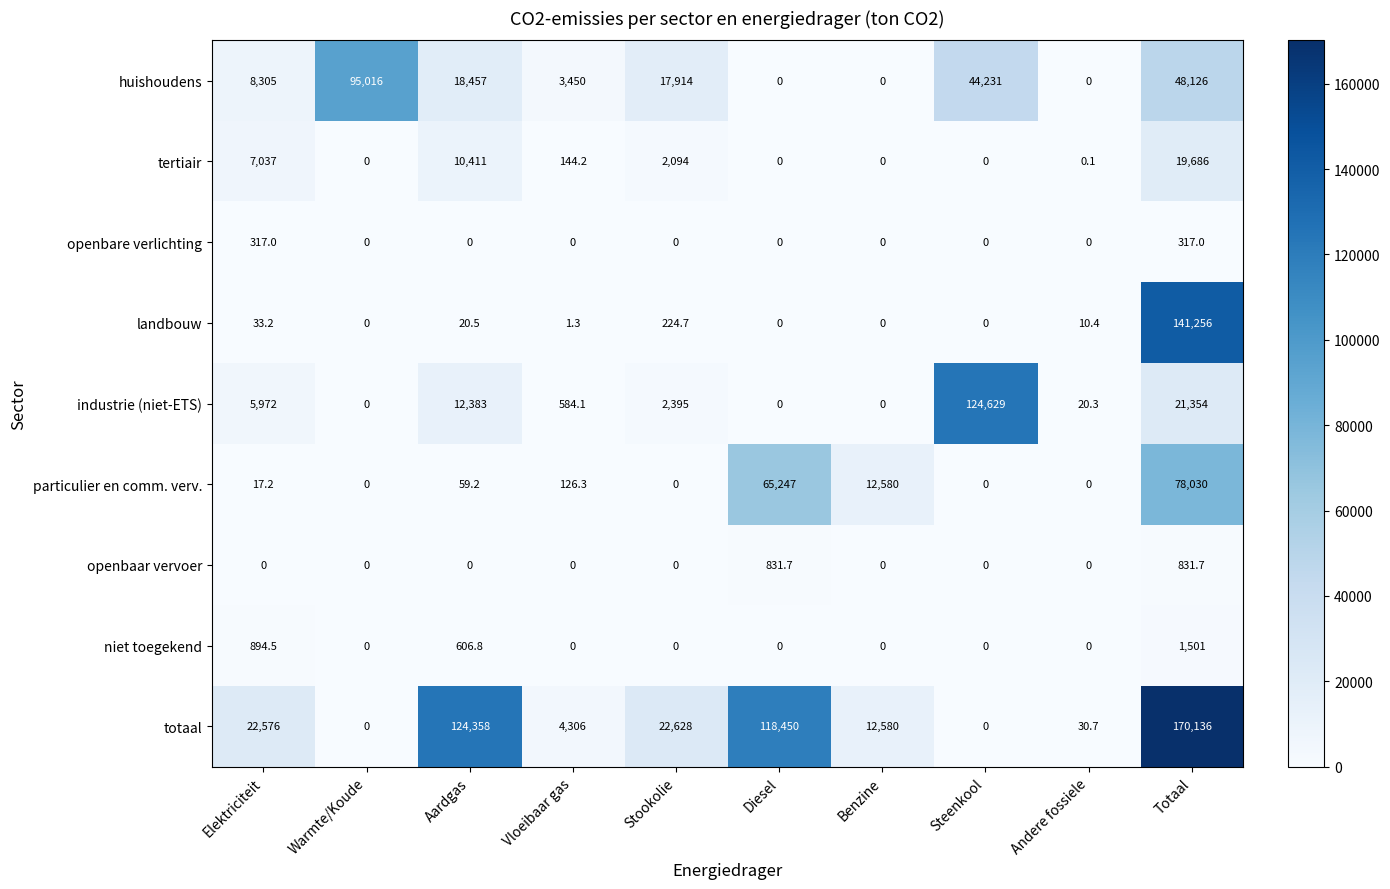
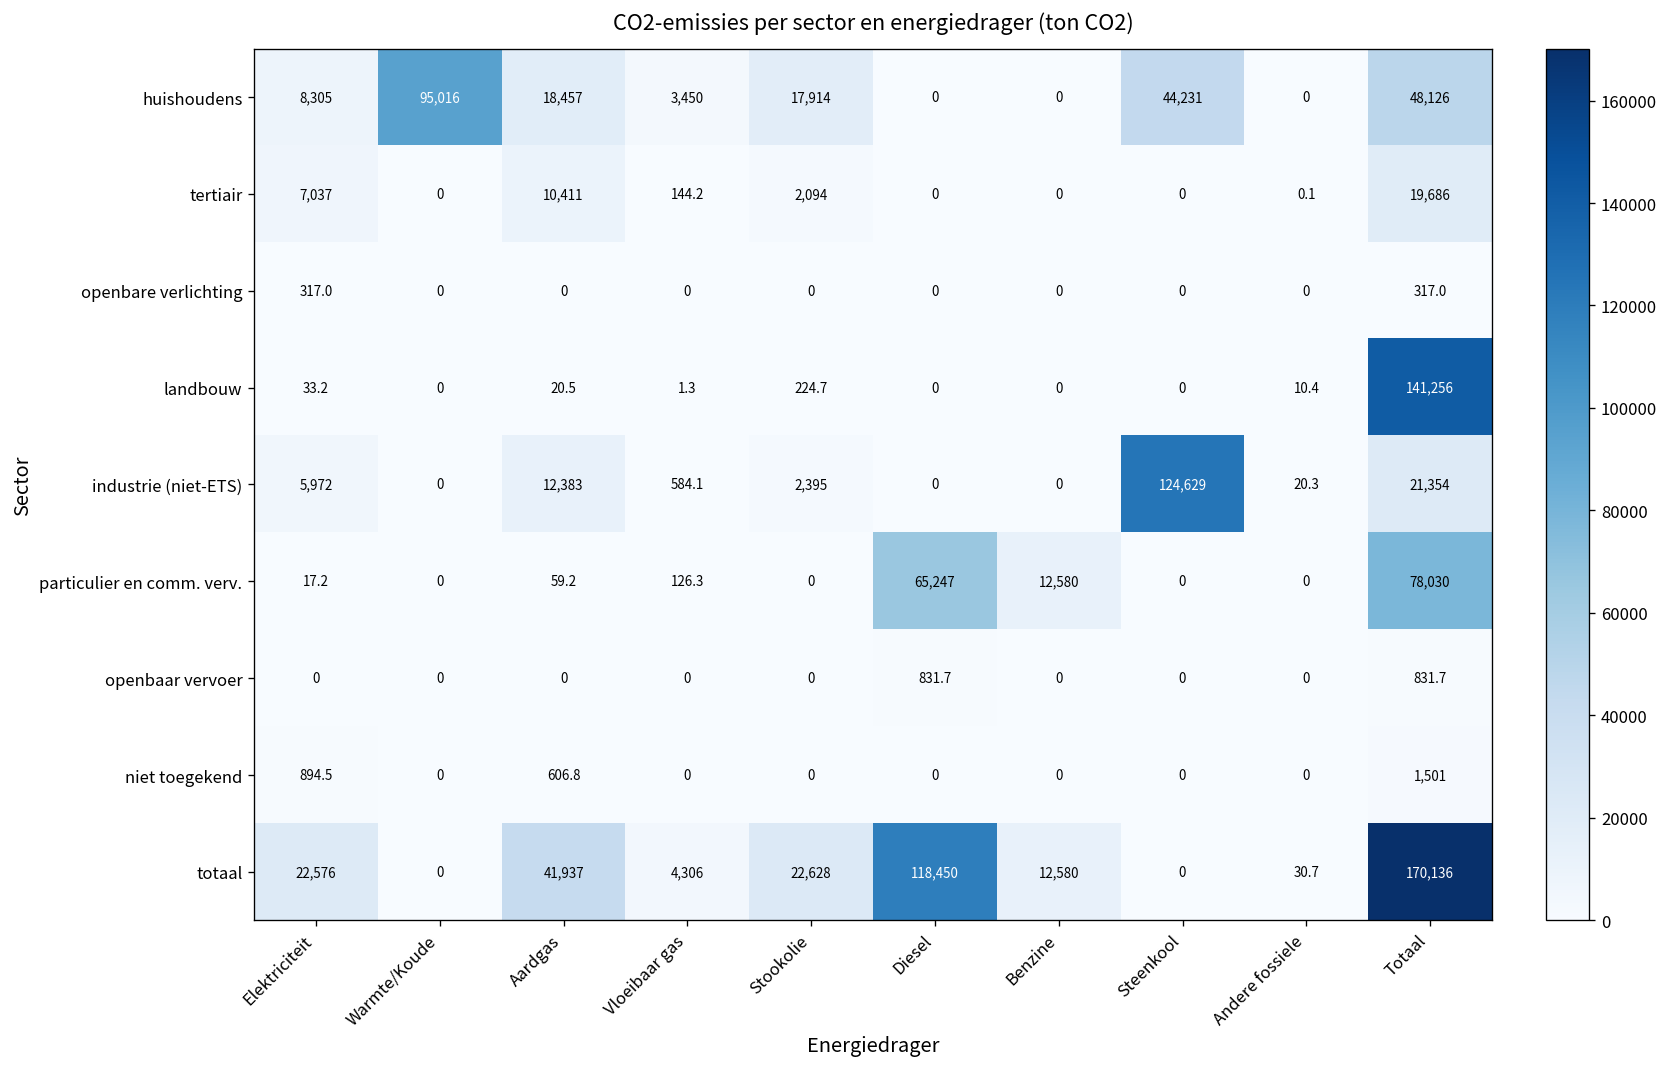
totaal, Aardgas: 124,358 -> 41,937
